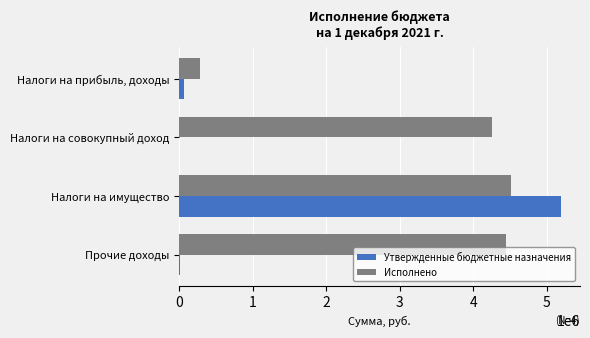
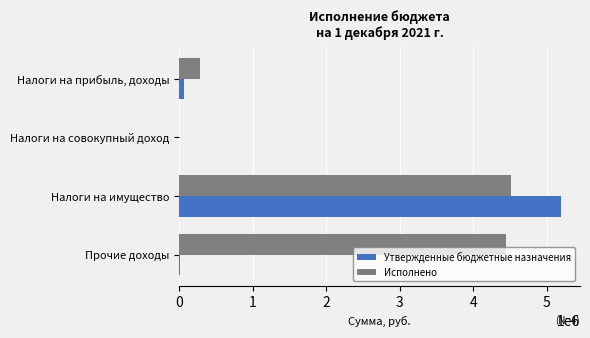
Исполнено, Налоги на совокупный доход: 4200000 -> 0
